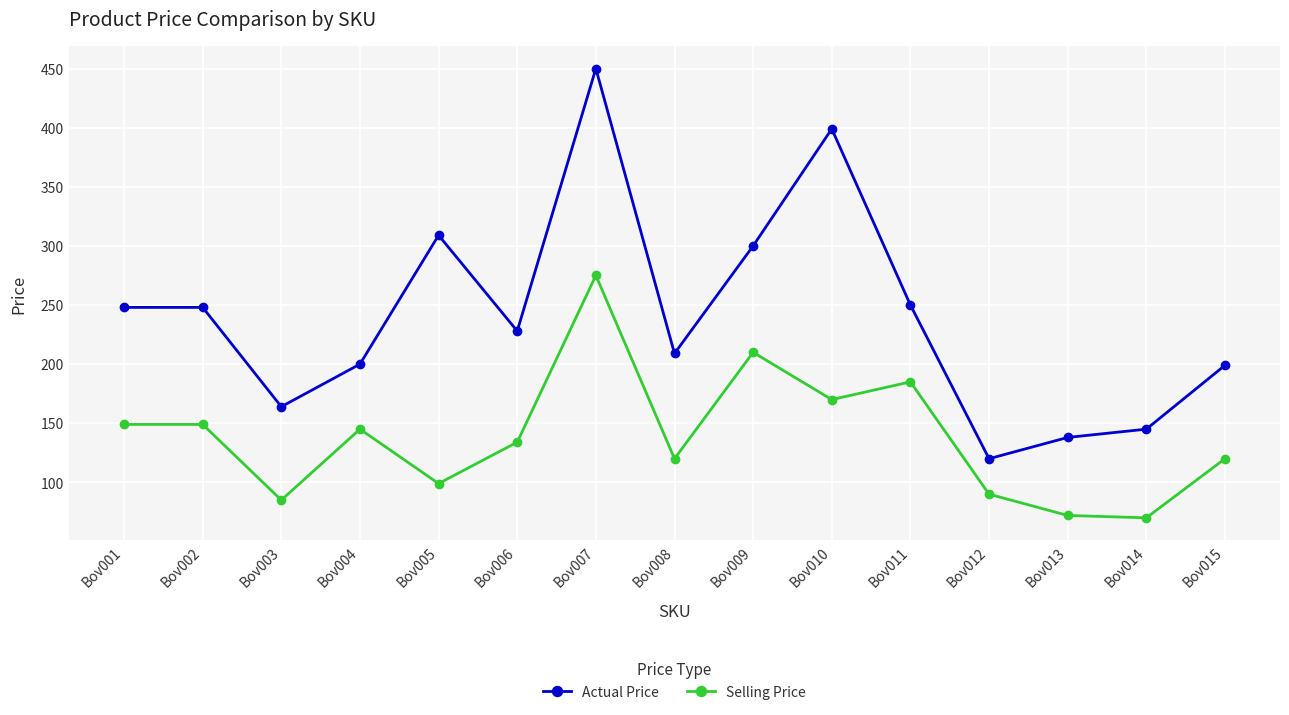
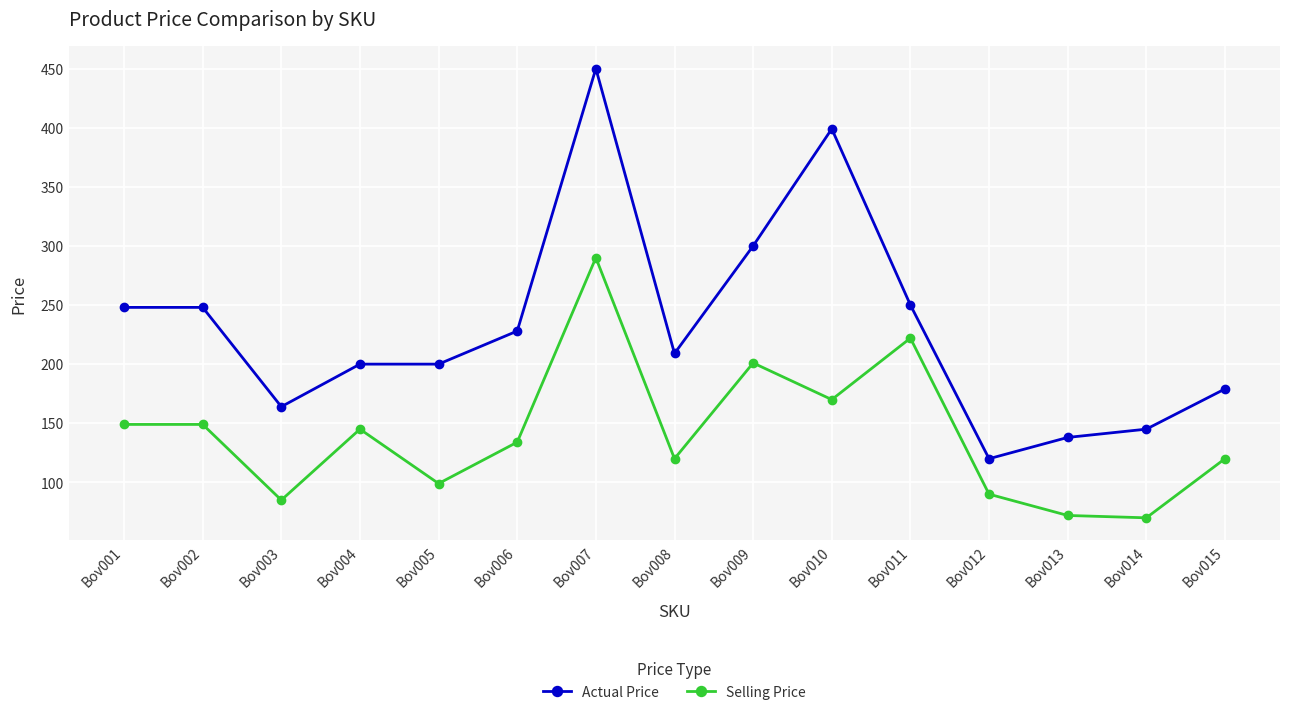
Actual Price, Bov005: 309 -> 200
Selling Price, Bov007: 275 -> 290
Selling Price, Bov009: 210 -> 201
Selling Price, Bov011: 185 -> 222
Actual Price, Bov015: 199 -> 179
